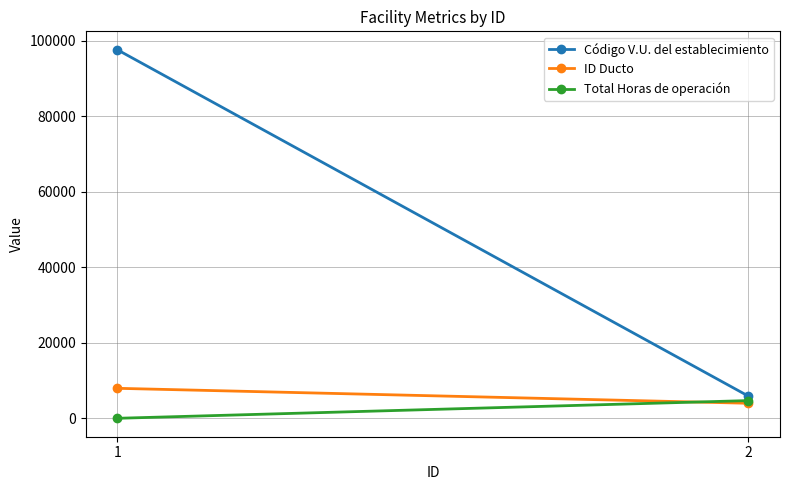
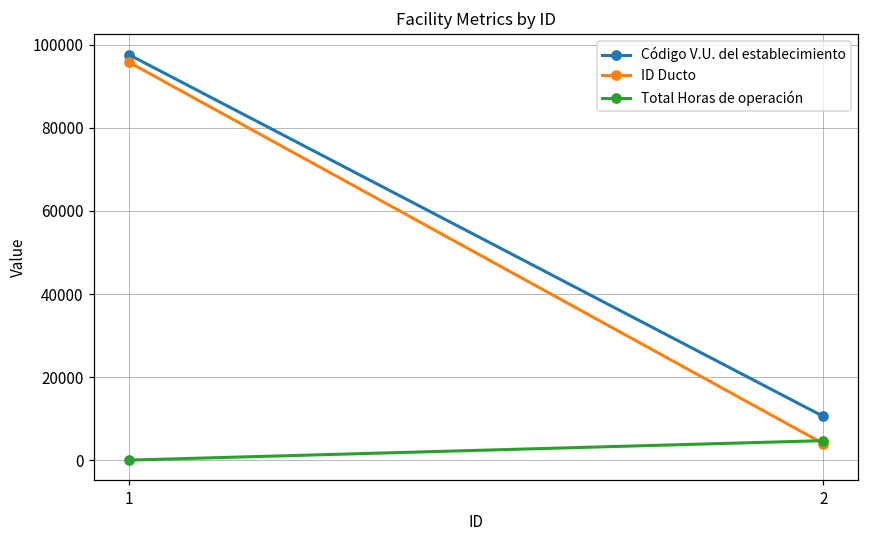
ID Ducto, 1: 8000 -> 96000
Código V.U. del establecimiento, 2: 6000 -> 11000
